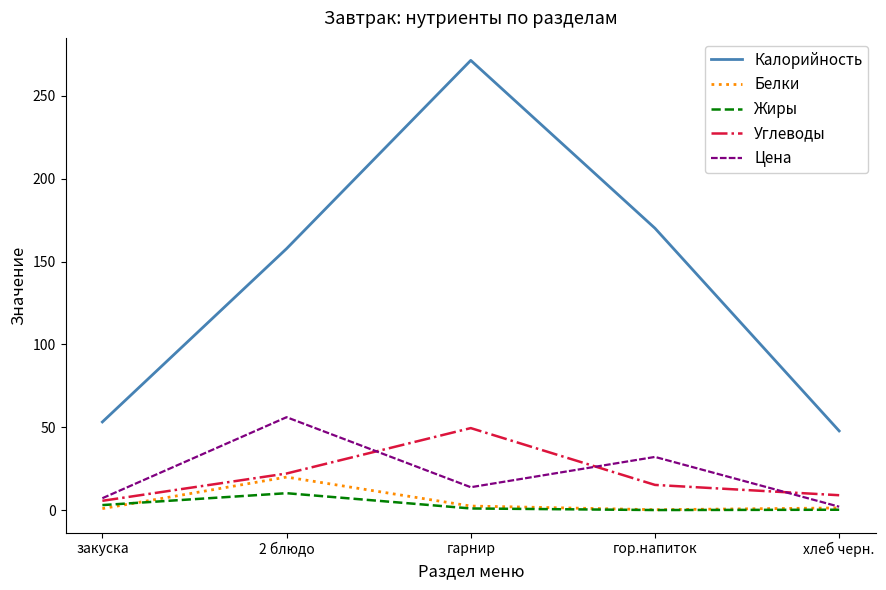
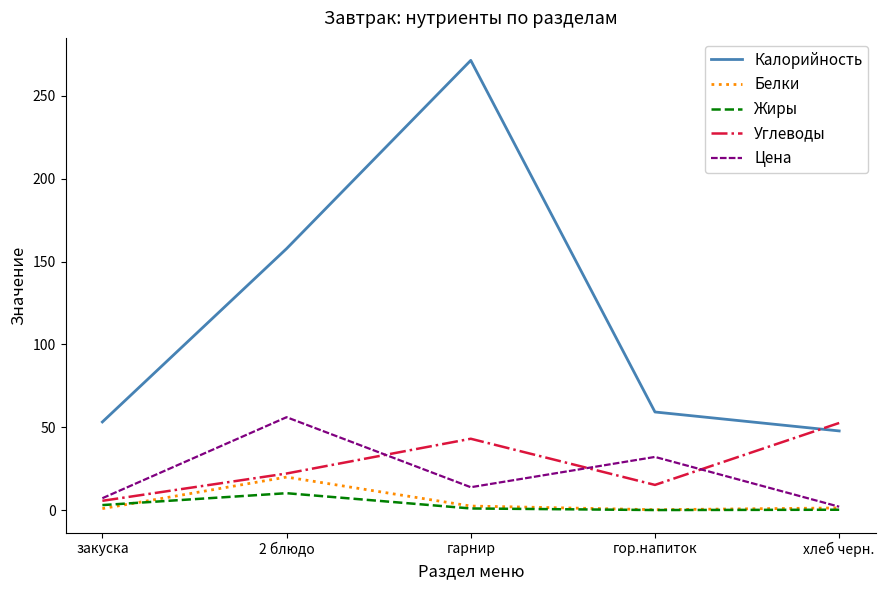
Углеводы, гарнир: 50 -> 43
Калорийность, гор.напиток: 170 -> 59
Углеводы, хлеб черн.: 9 -> 53
